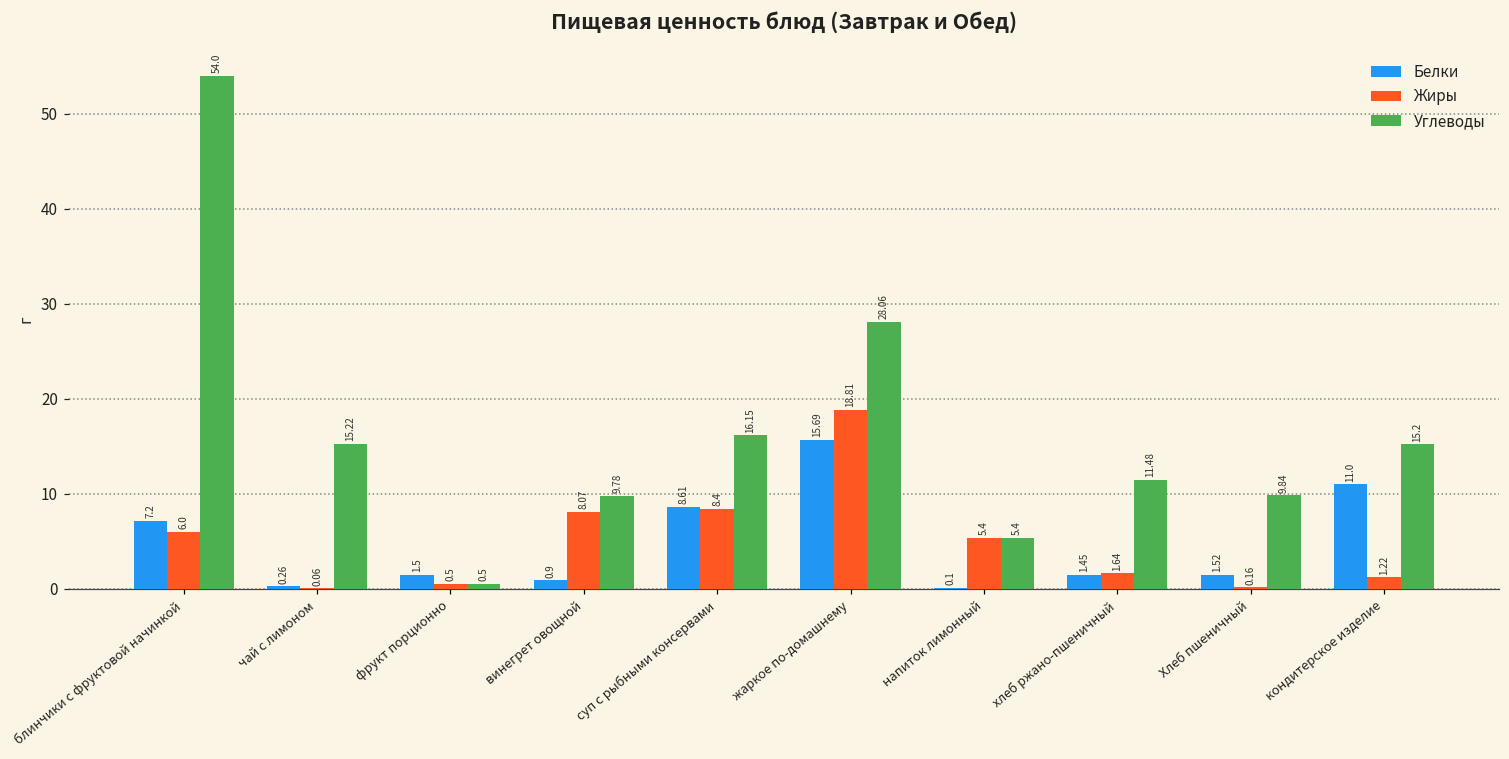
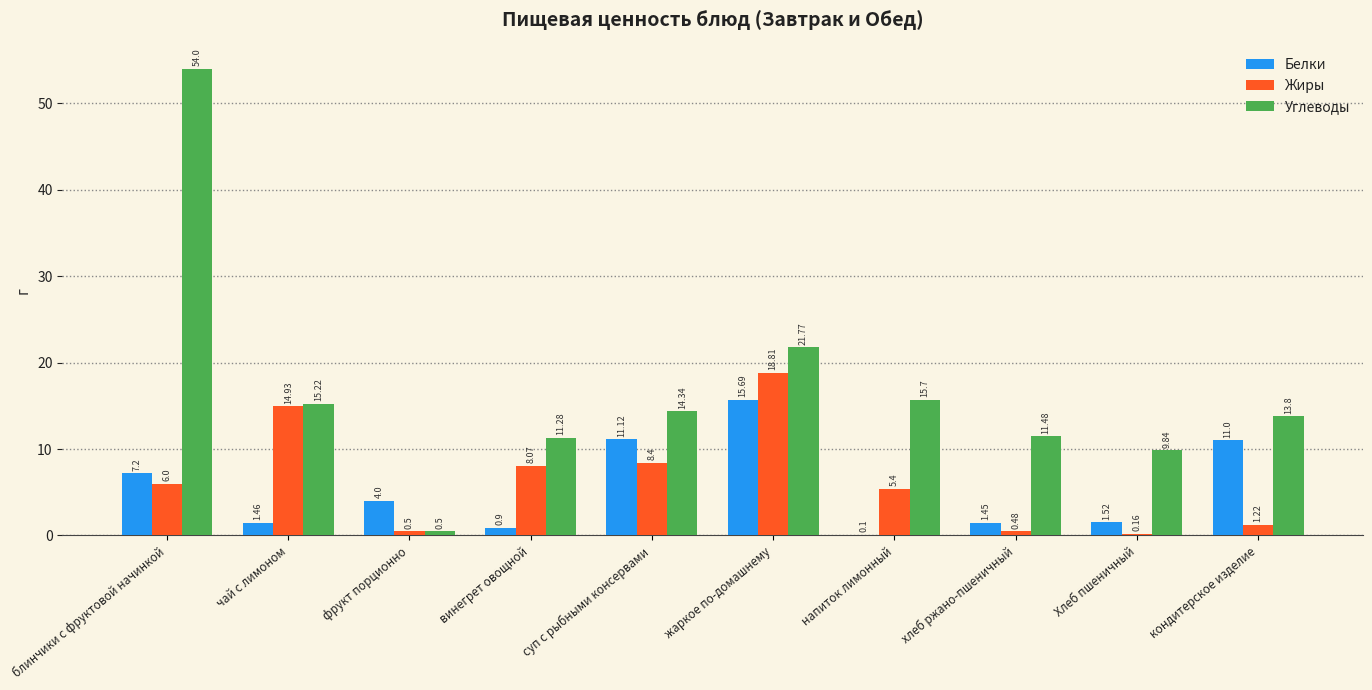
Белки, чай с лимоном: 0.26 -> 1.46
Жиры, чай с лимоном: 0.06 -> 14.93
Белки, фрукт порционно: 1.5 -> 4.0
Углеводы, винегрет овощной: 9.78 -> 11.28
Белки, суп с рыбными консервами: 8.61 -> 11.12
Углеводы, суп с рыбными консервами: 16.15 -> 14.34
Углеводы, жаркое по-домашнему: 28.06 -> 21.77
Углеводы, напиток лимонный: 5.4 -> 15.7
Жиры, хлеб ржано-пшеничный: 1.64 -> 0.48
Углеводы, кондитерское изделие: 15.2 -> 13.8
